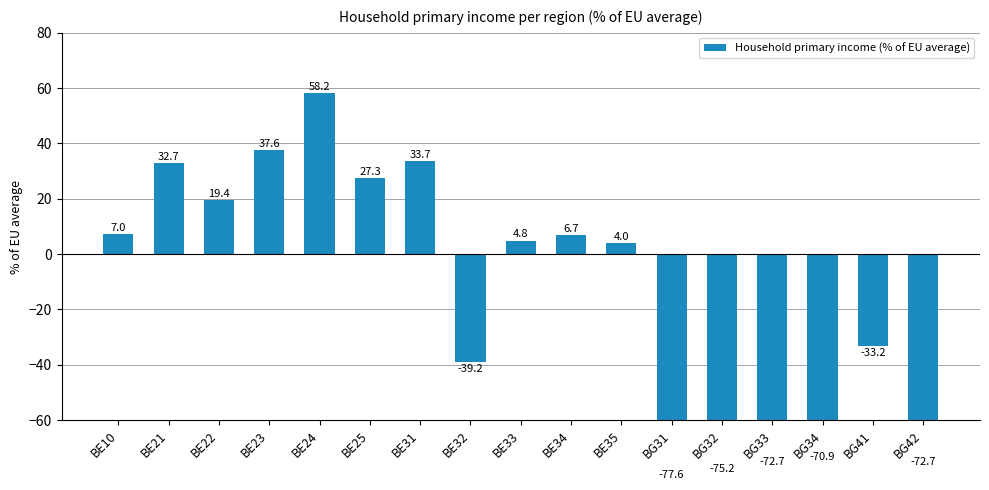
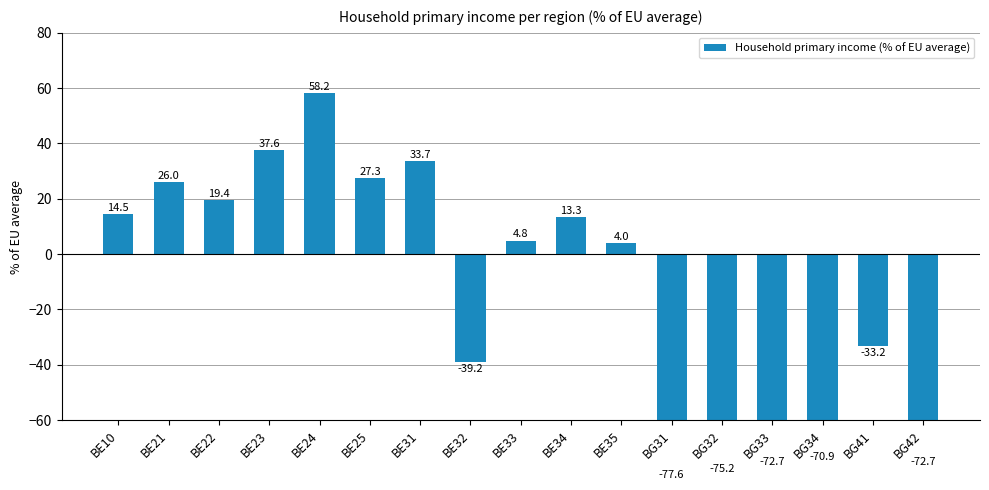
BE10: 7.0 -> 14.5
BE21: 32.7 -> 26.0
BE34: 6.7 -> 13.3
